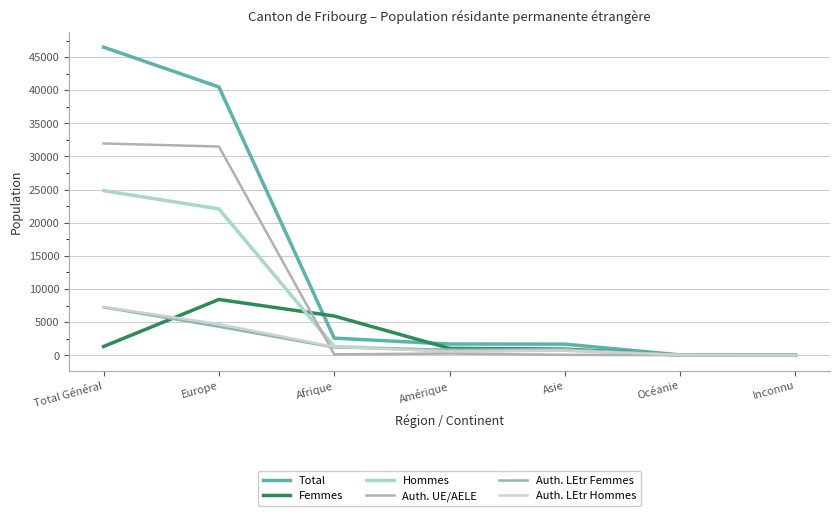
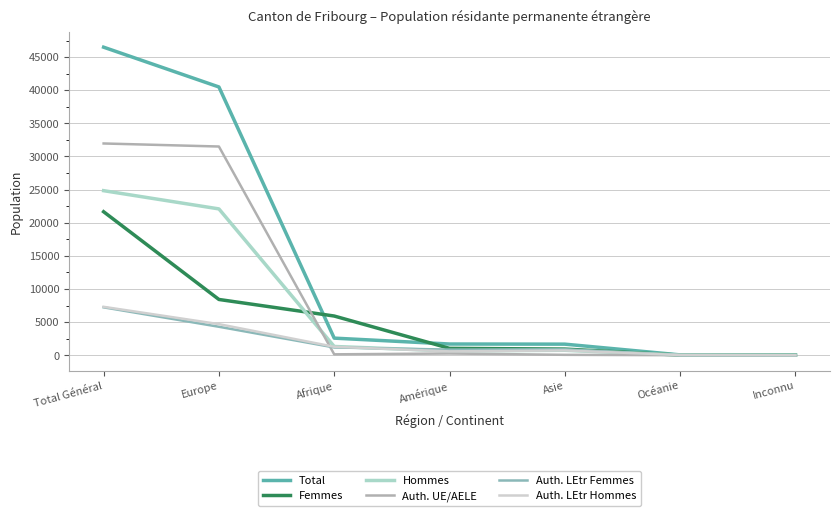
Femmes, Total Général: 1000 -> 22000
